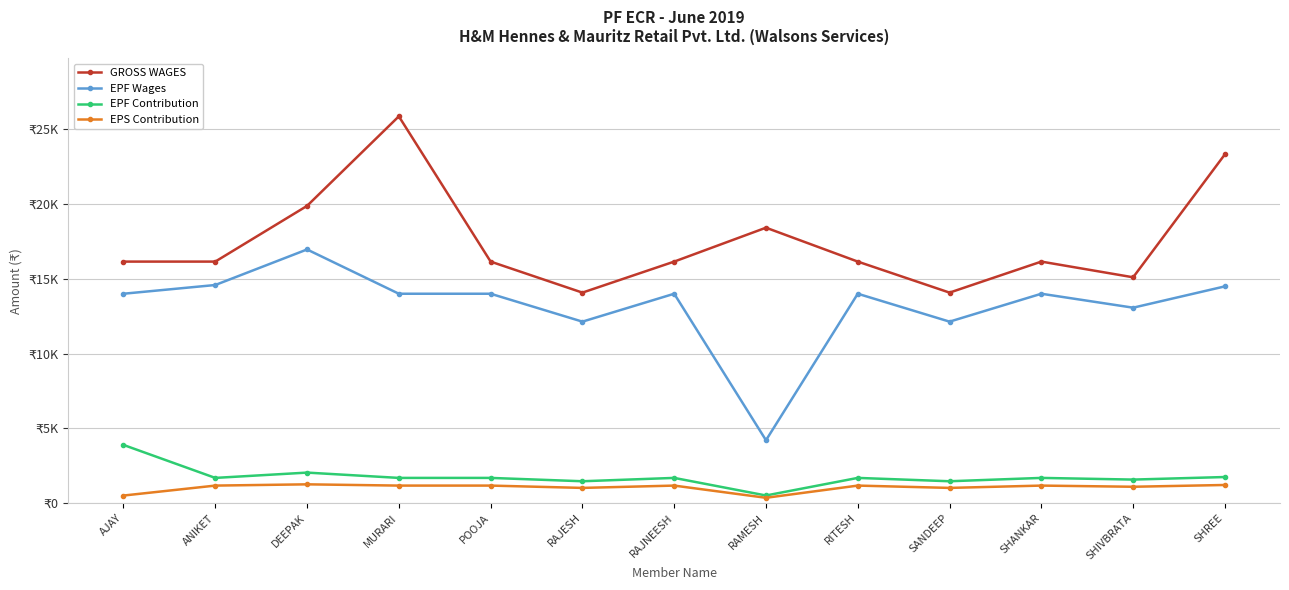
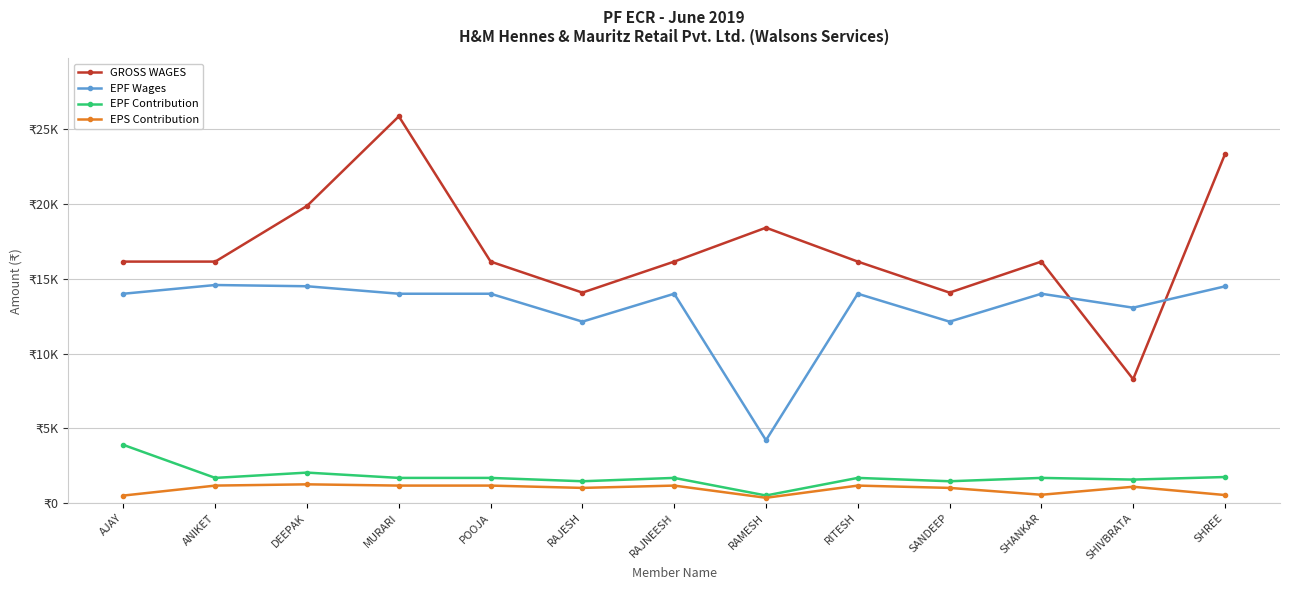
EPF Wages, DEEPAK: ₹17000 -> ₹14500
EPS Contribution, SHANKAR: ₹1200 -> ₹600
GROSS WAGES, SHIVBRATA: ₹15100 -> ₹8300
EPS Contribution, SHREE: ₹1200 -> ₹500
